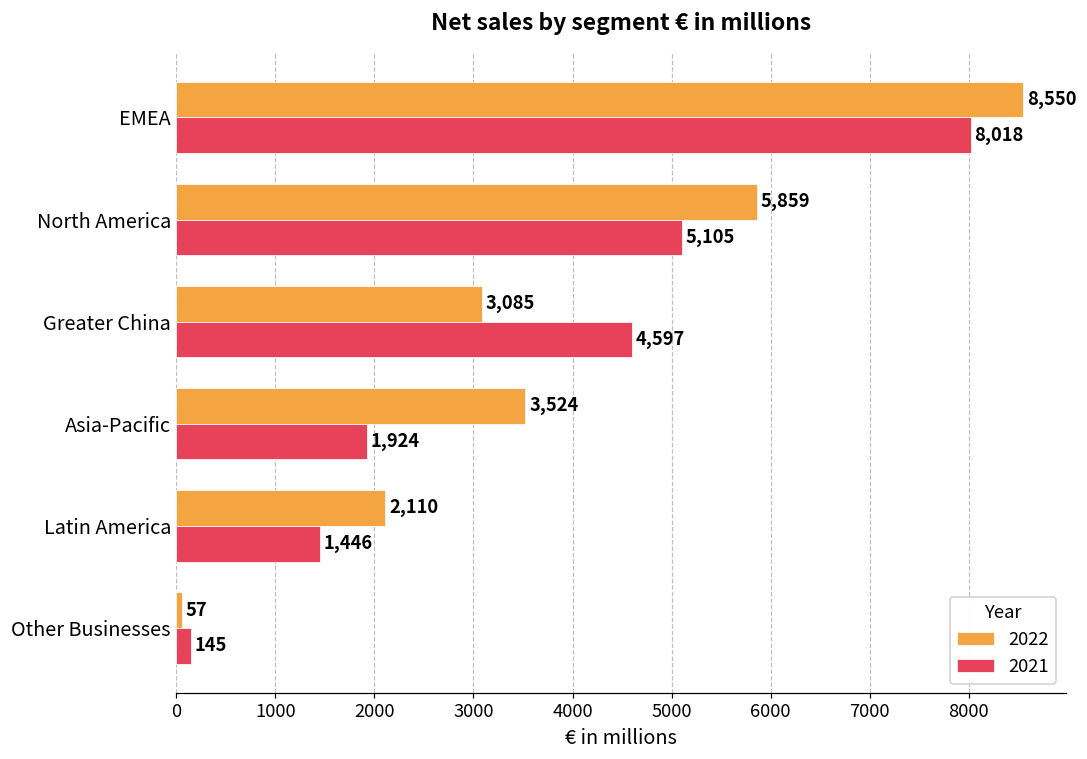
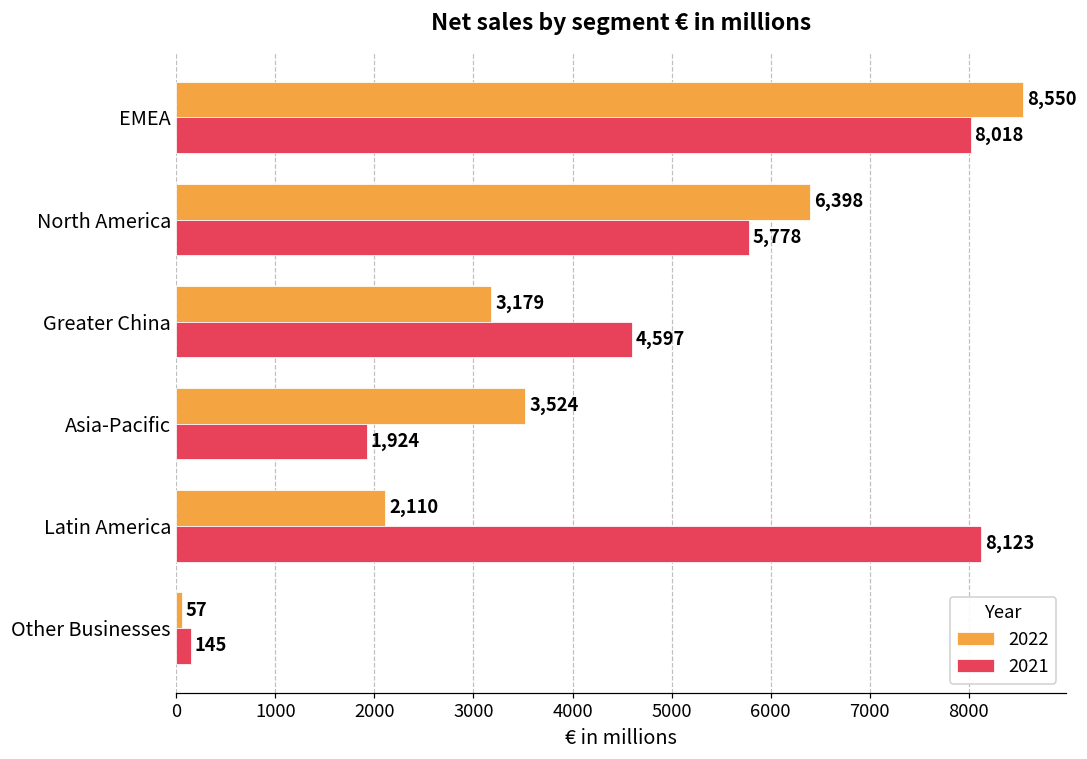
2022, North America: 5,859 -> 6,398
2021, North America: 5,105 -> 5,778
2022, Greater China: 3,085 -> 3,179
2021, Latin America: 1,446 -> 8,123
